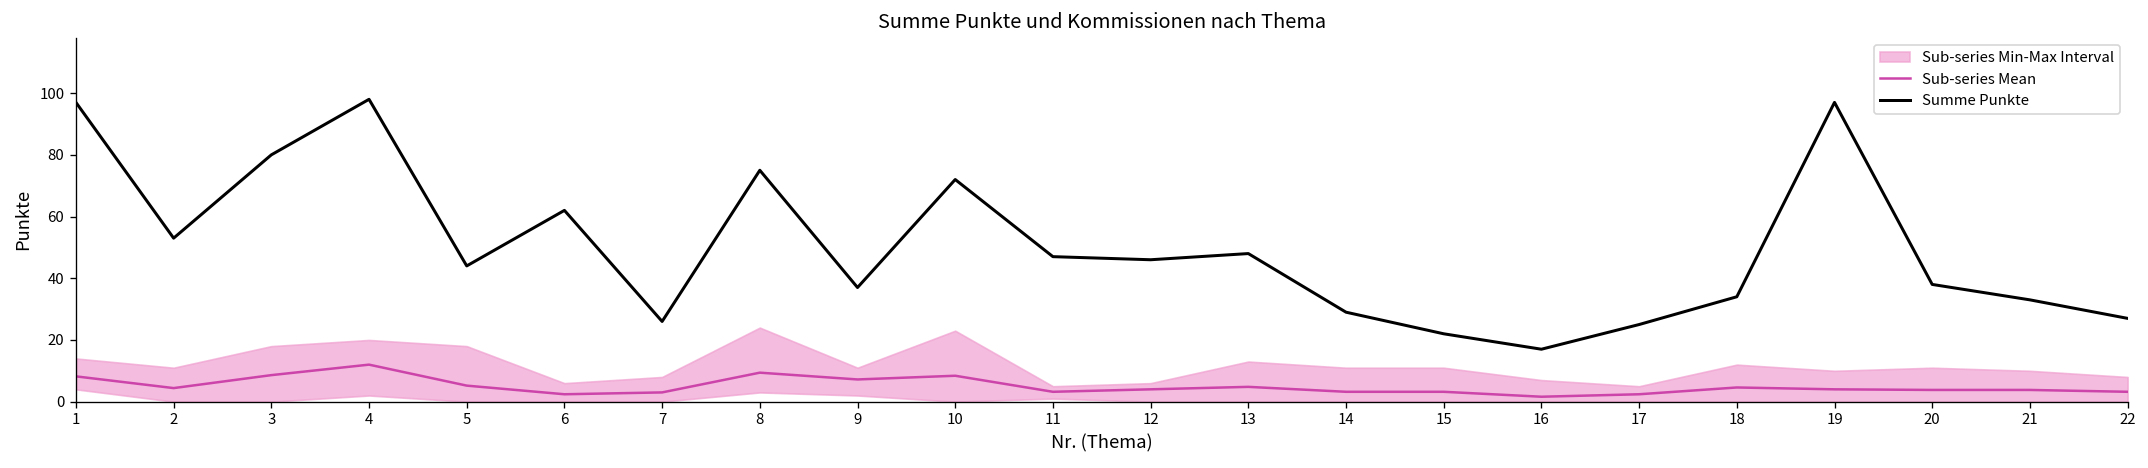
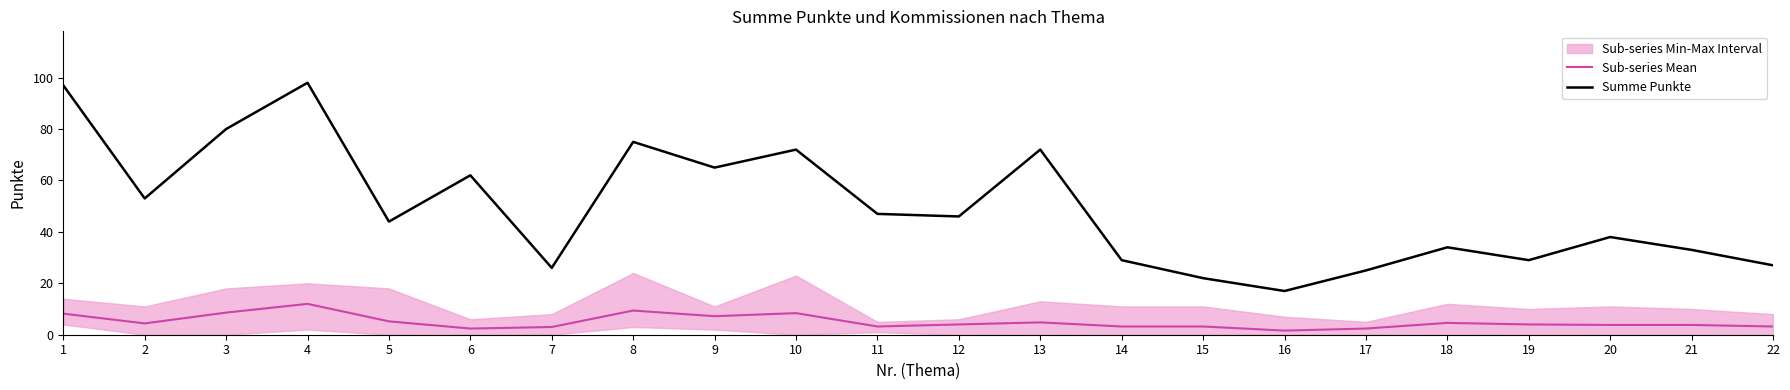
Summe Punkte, 9: 37 -> 65
Summe Punkte, 13: 48 -> 72
Summe Punkte, 19: 97 -> 29
